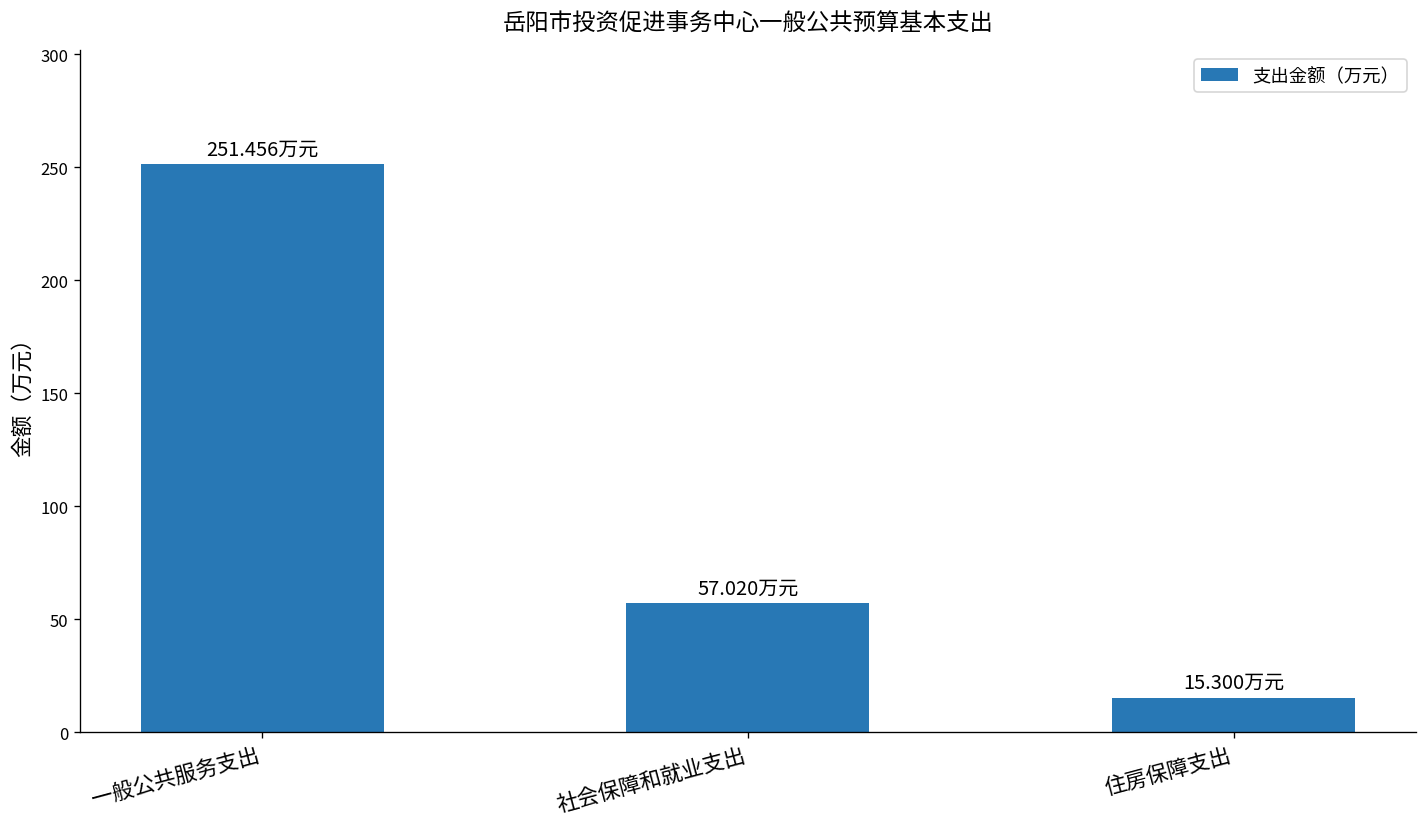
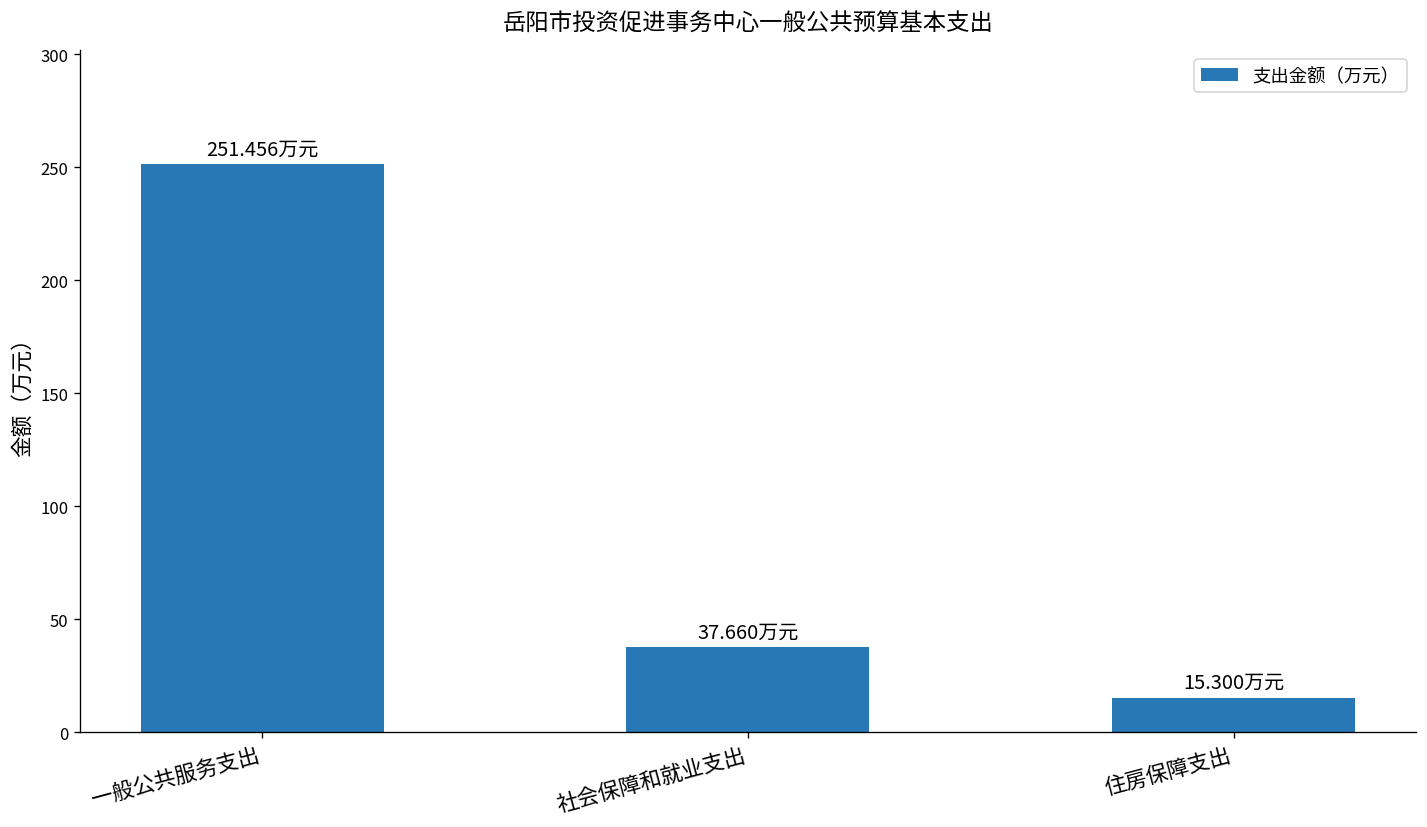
社会保障和就业支出: 57.020 -> 37.660
